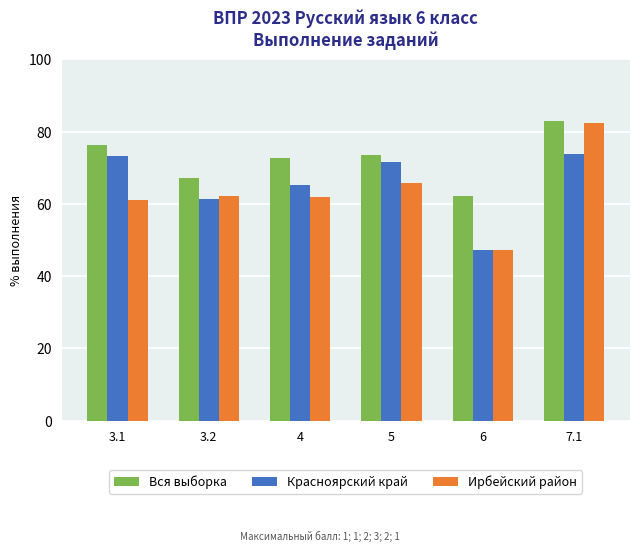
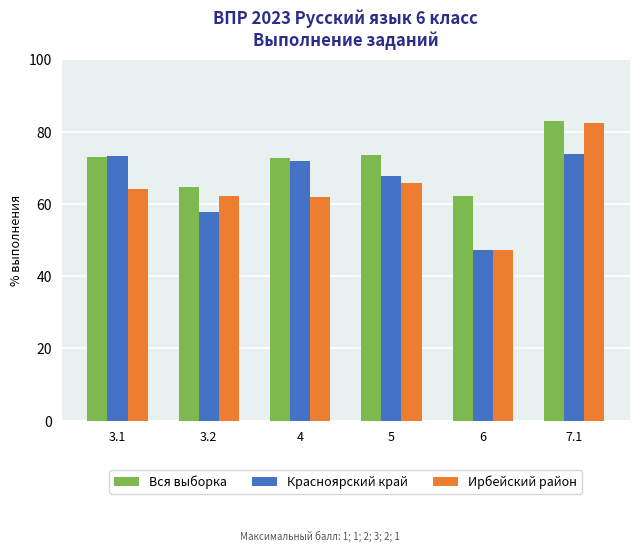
Вся выборка, 3.1: 76 -> 73
Ирбейский район, 3.1: 61 -> 64
Вся выборка, 3.2: 67 -> 65
Красноярский край, 3.2: 61 -> 58
Красноярский край, 4: 65 -> 72
Красноярский край, 5: 72 -> 68
